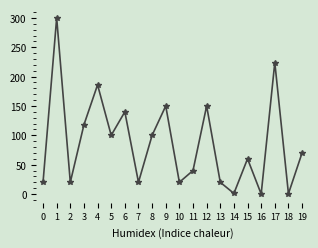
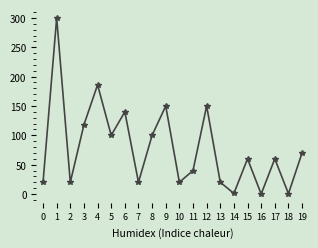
17: 220 -> 60
